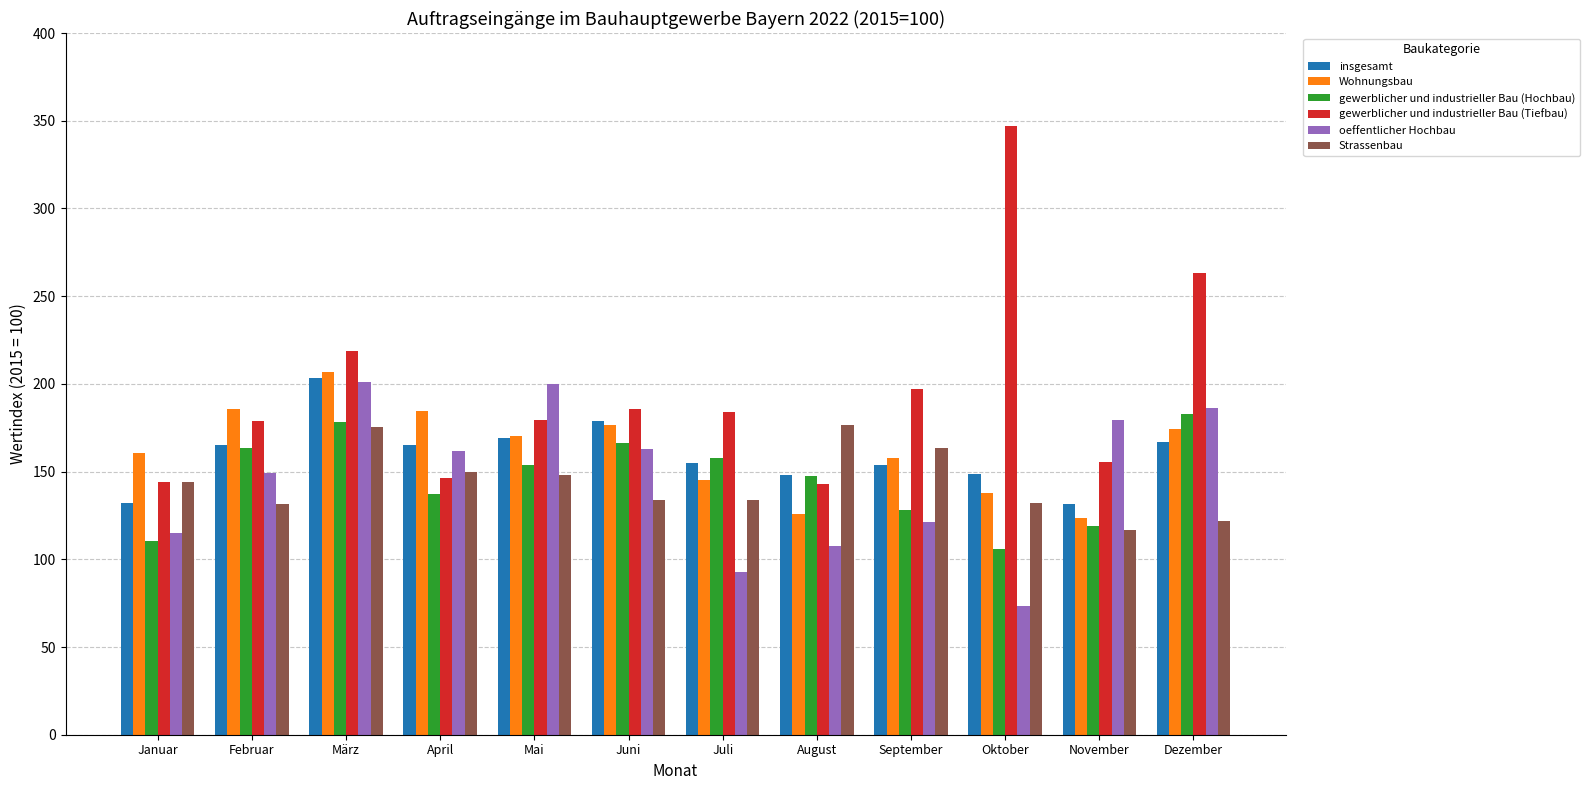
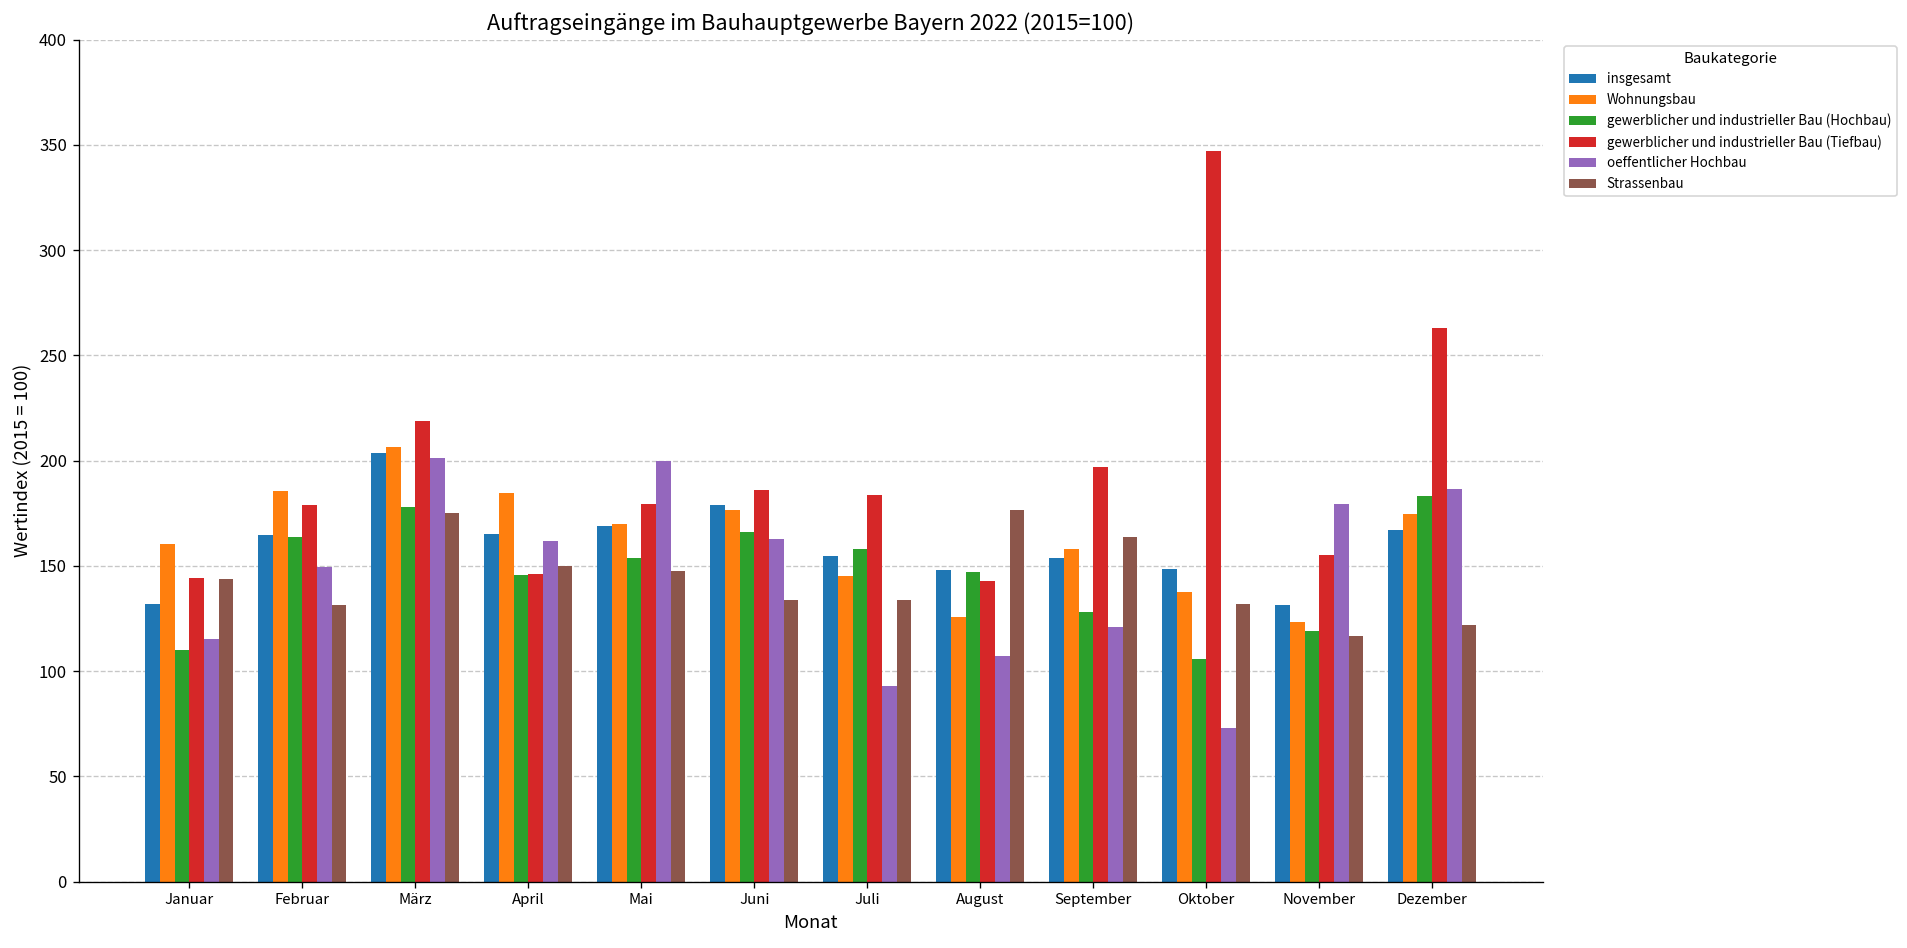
gewerblicher und industrieller Bau (Hochbau), April: 138 -> 146
